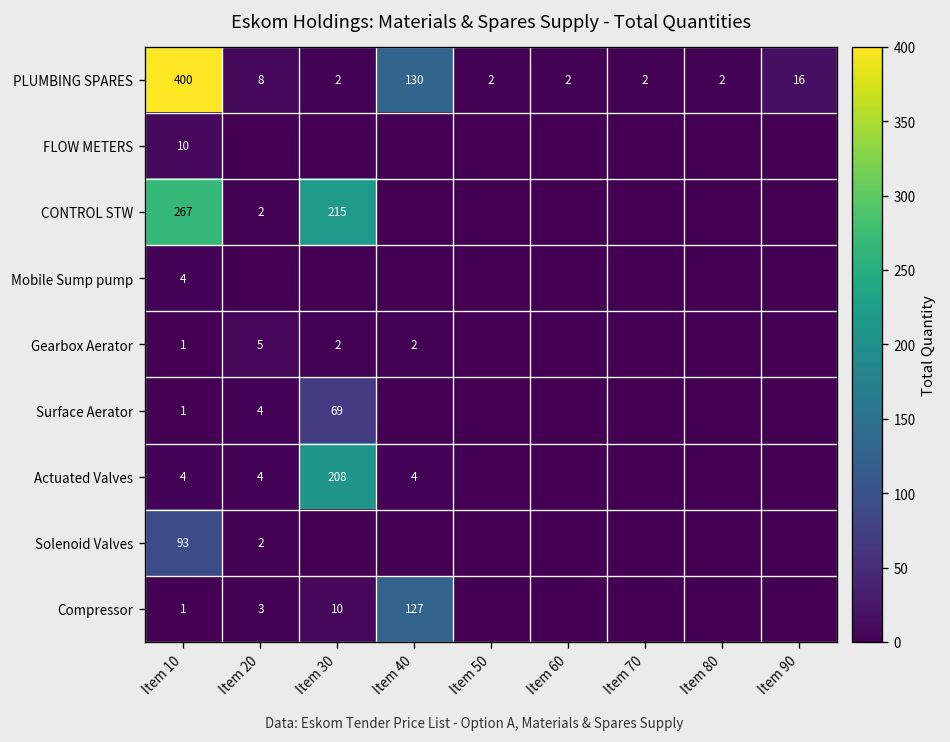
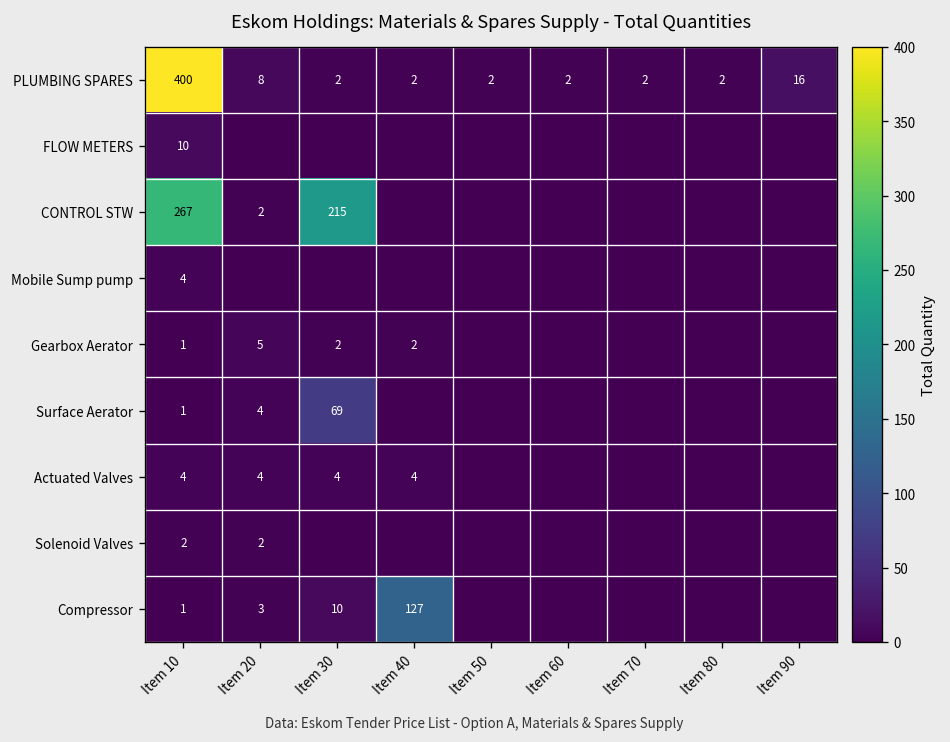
PLUMBING SPARES, Item 40: 130 -> 2
Actuated Valves, Item 30: 208 -> 4
Solenoid Valves, Item 10: 93 -> 2
